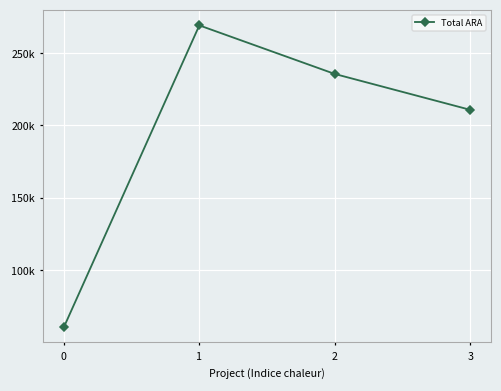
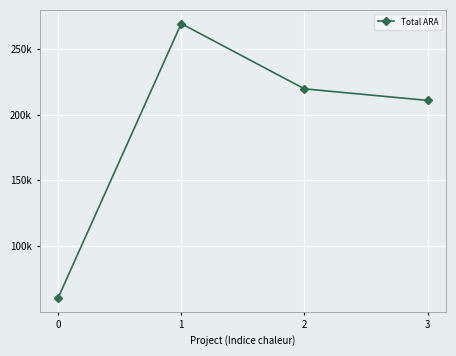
2: 235000 -> 220000
